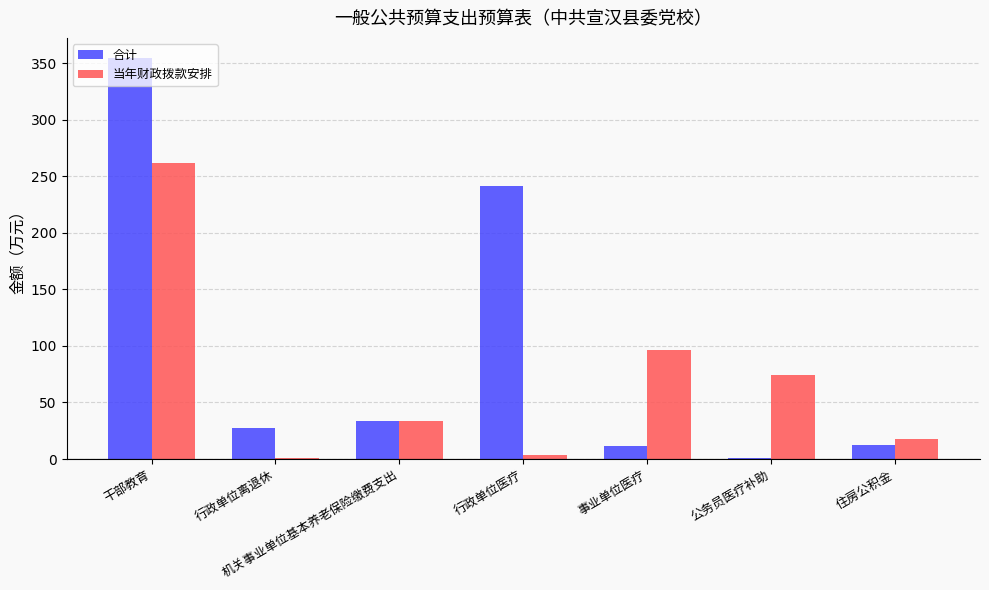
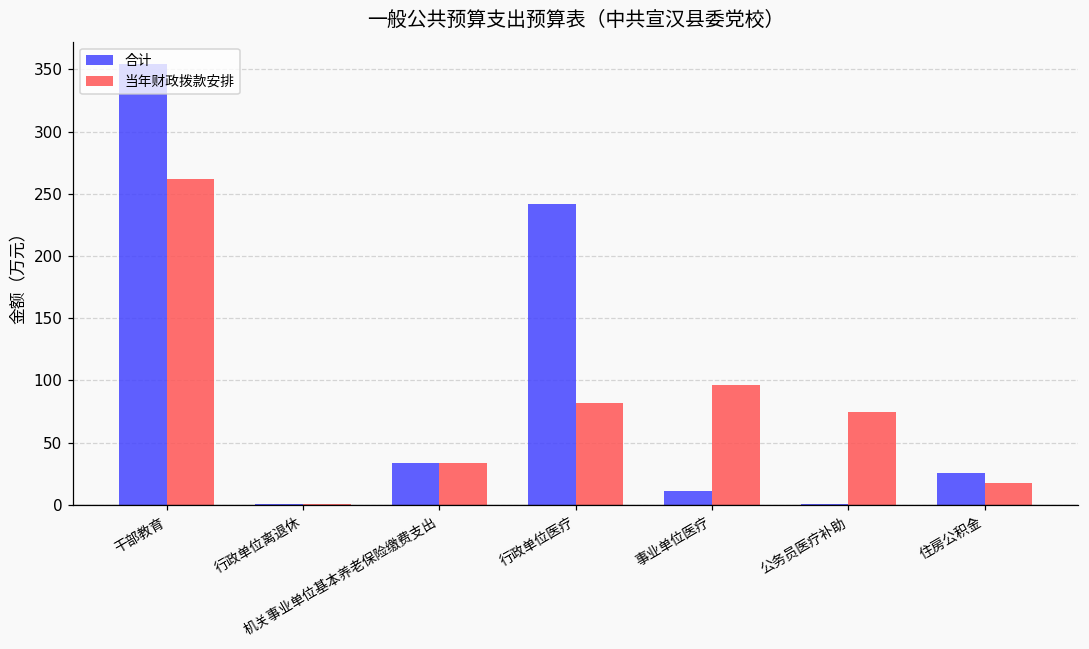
合计, 行政单位离退休: 27 -> 1
当年财政拨款安排, 行政单位医疗: 4 -> 82
合计, 住房公积金: 13 -> 25
